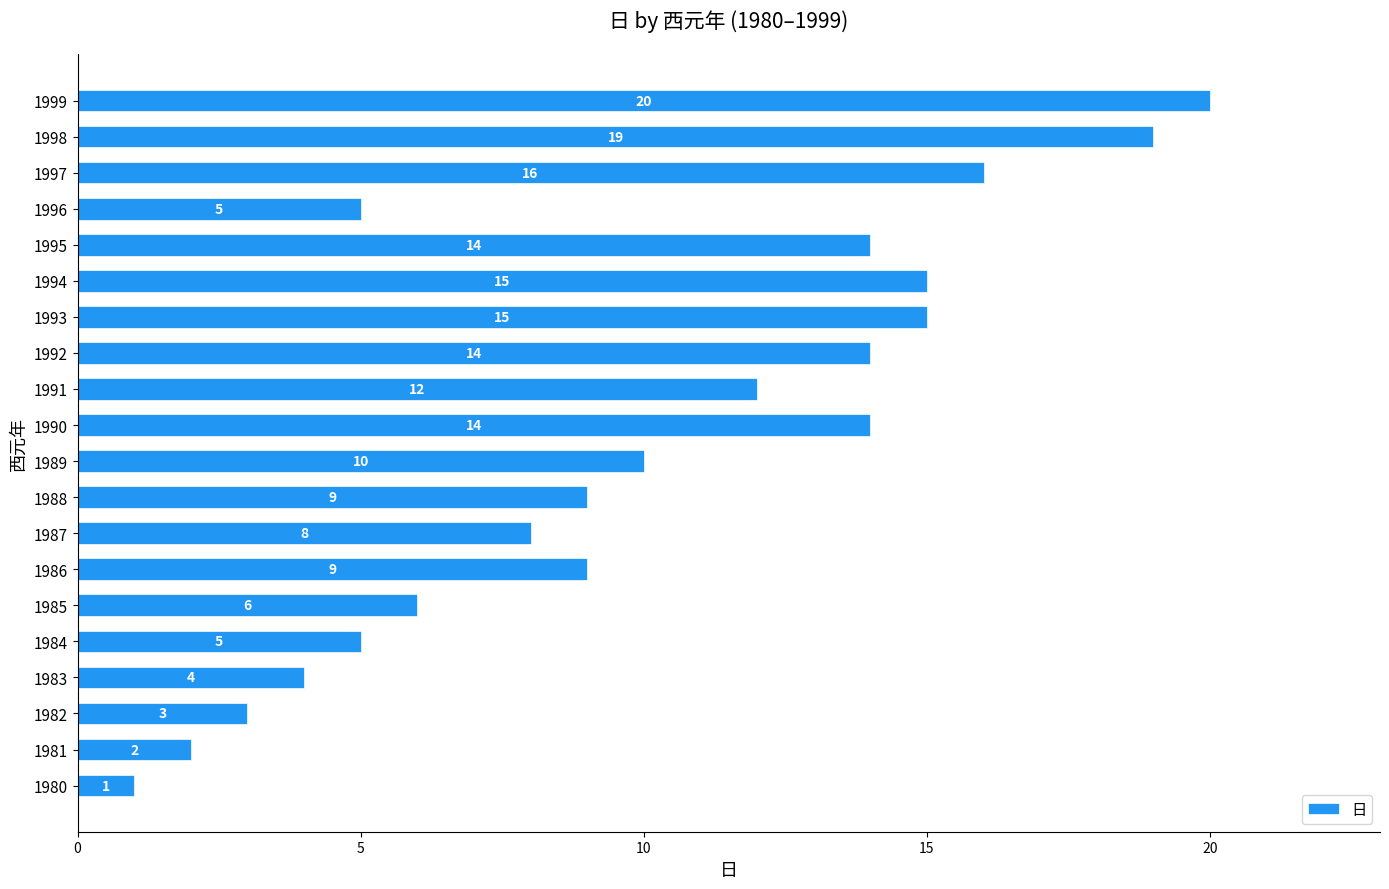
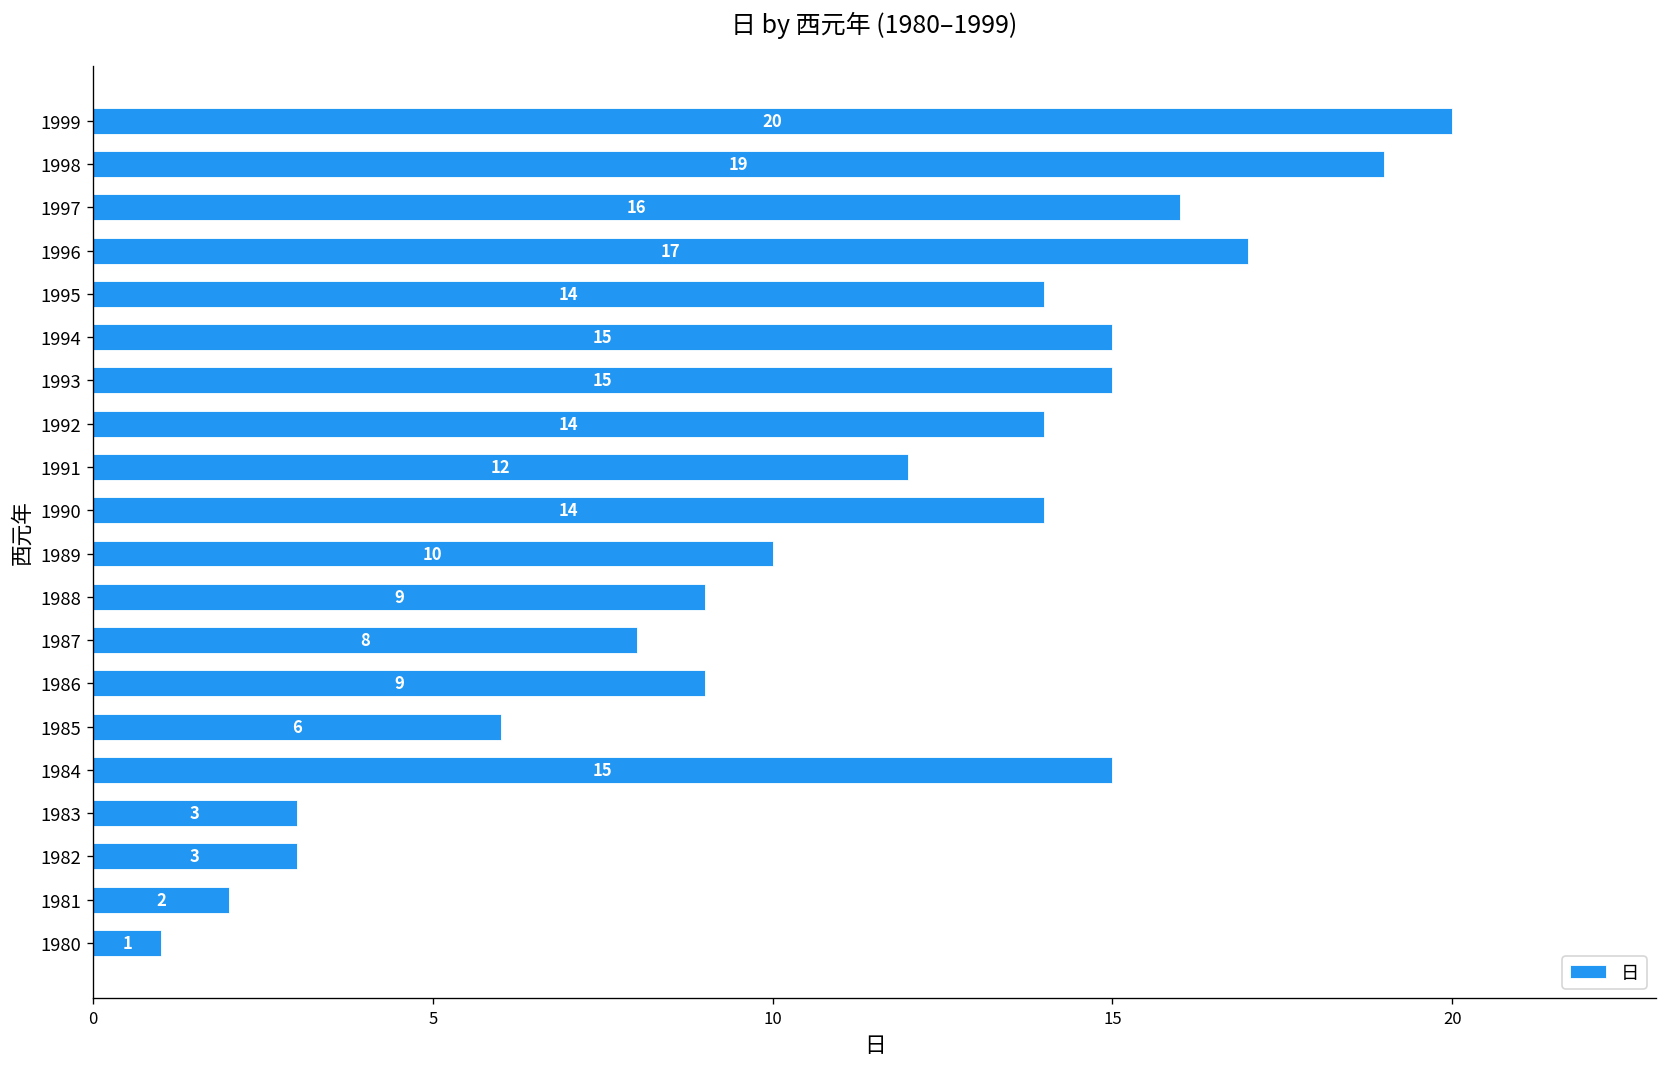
1996: 5 -> 17
1984: 5 -> 15
1983: 4 -> 3
